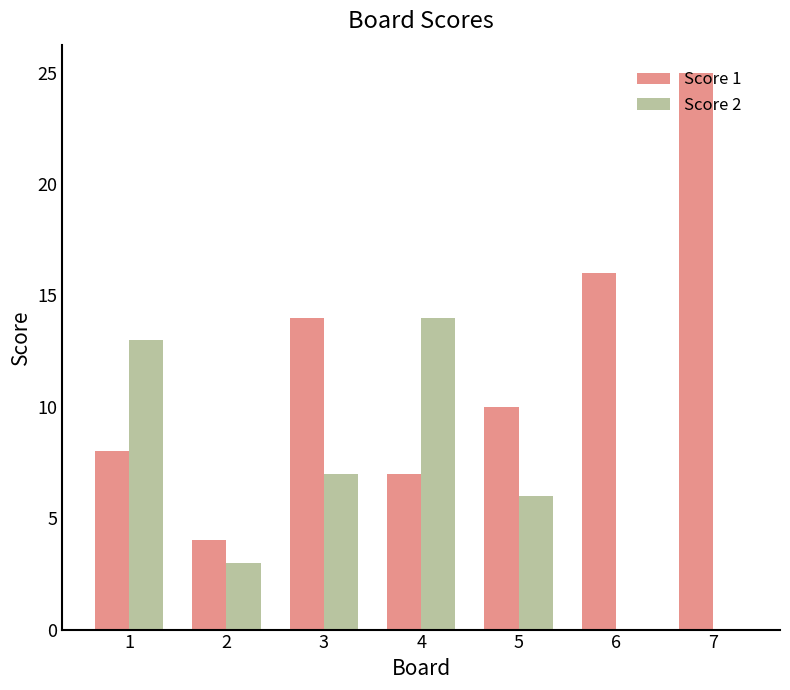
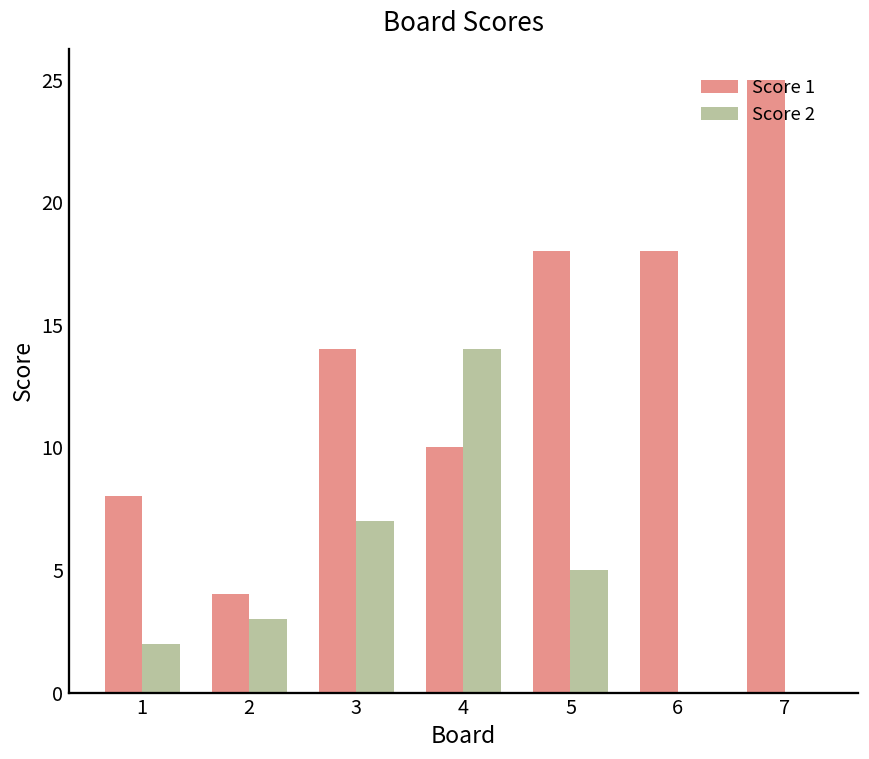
Score 2, 1: 13 -> 2
Score 1, 4: 7 -> 10
Score 1, 5: 10 -> 18
Score 2, 5: 6 -> 5
Score 1, 6: 16 -> 18
